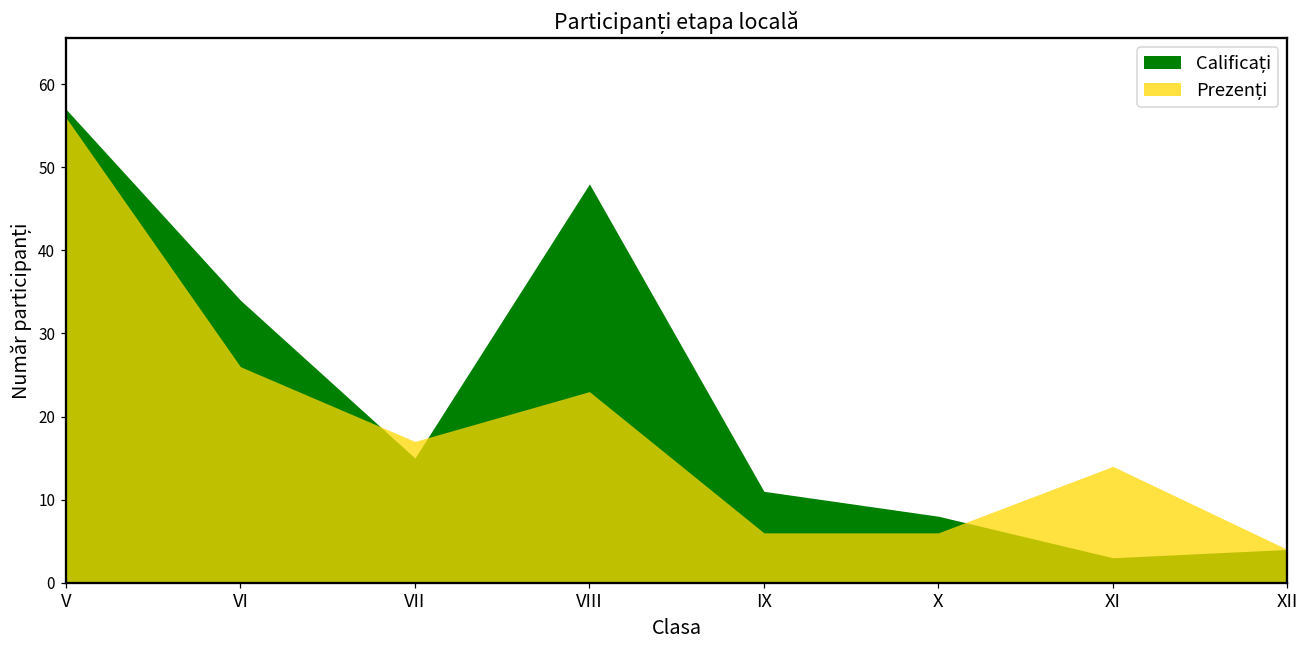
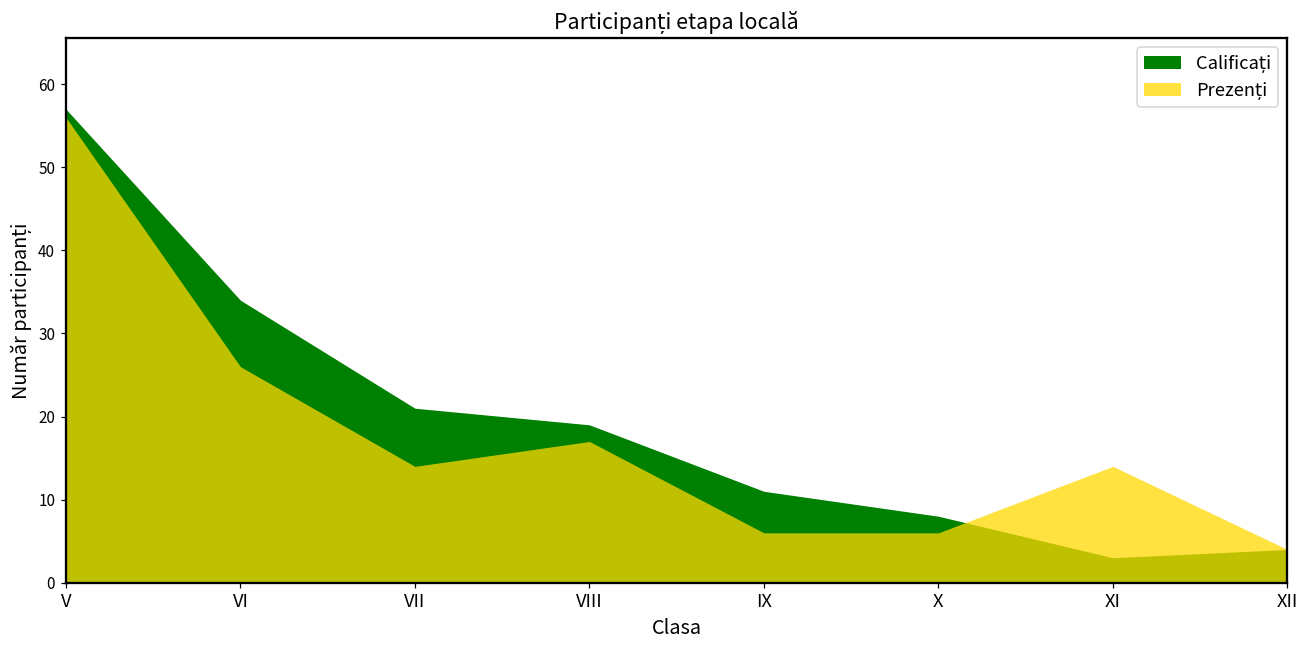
Calificați, VII: 15 -> 21
Prezenți, VII: 17 -> 14
Calificați, VIII: 48 -> 19
Prezenți, VIII: 23 -> 17
